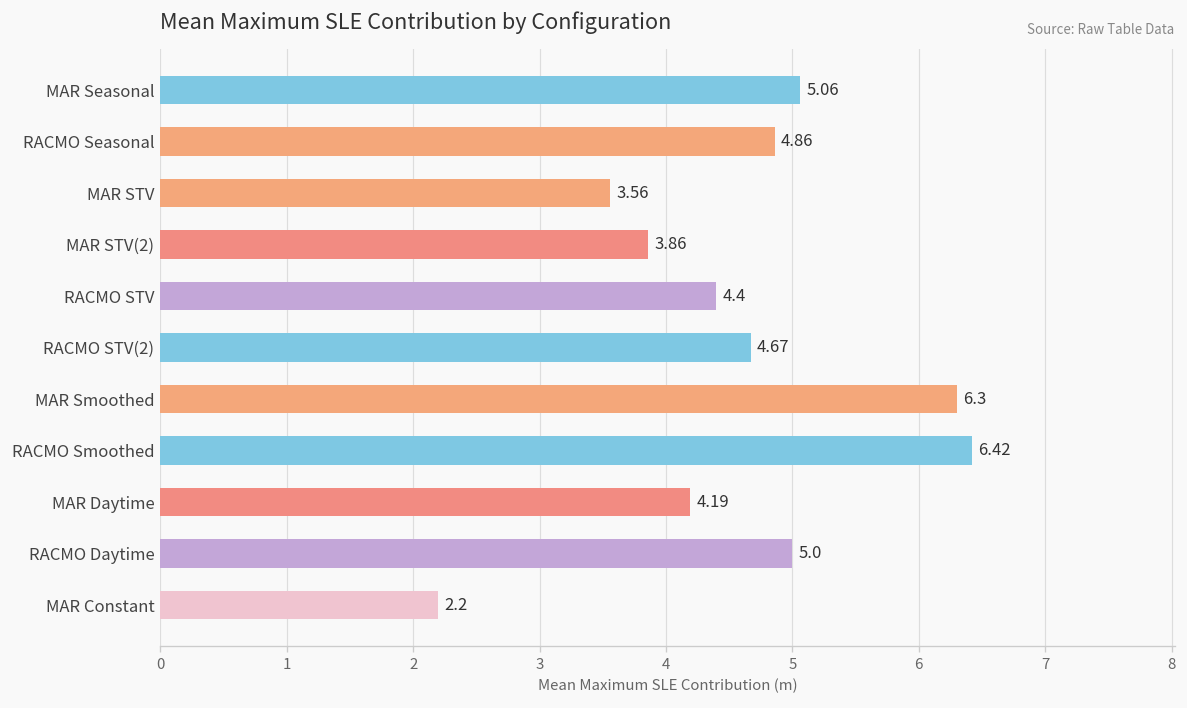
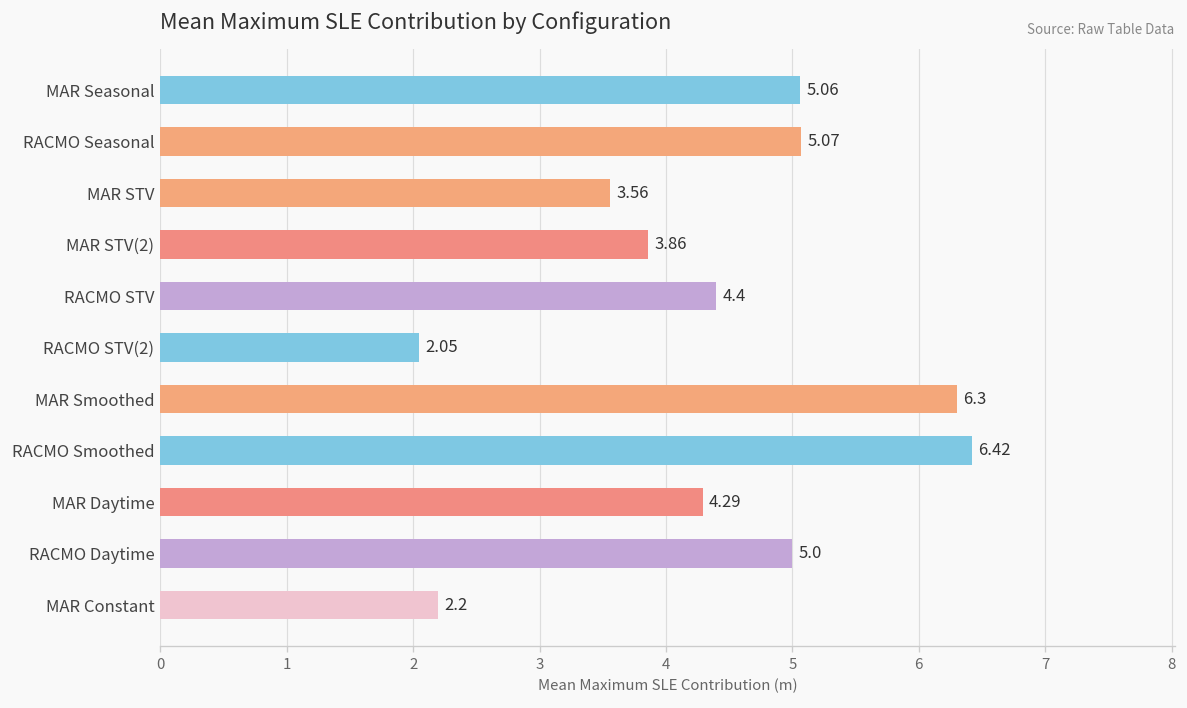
RACMO Seasonal: 4.86 -> 5.07
RACMO STV(2): 4.67 -> 2.05
MAR Daytime: 4.19 -> 4.29
